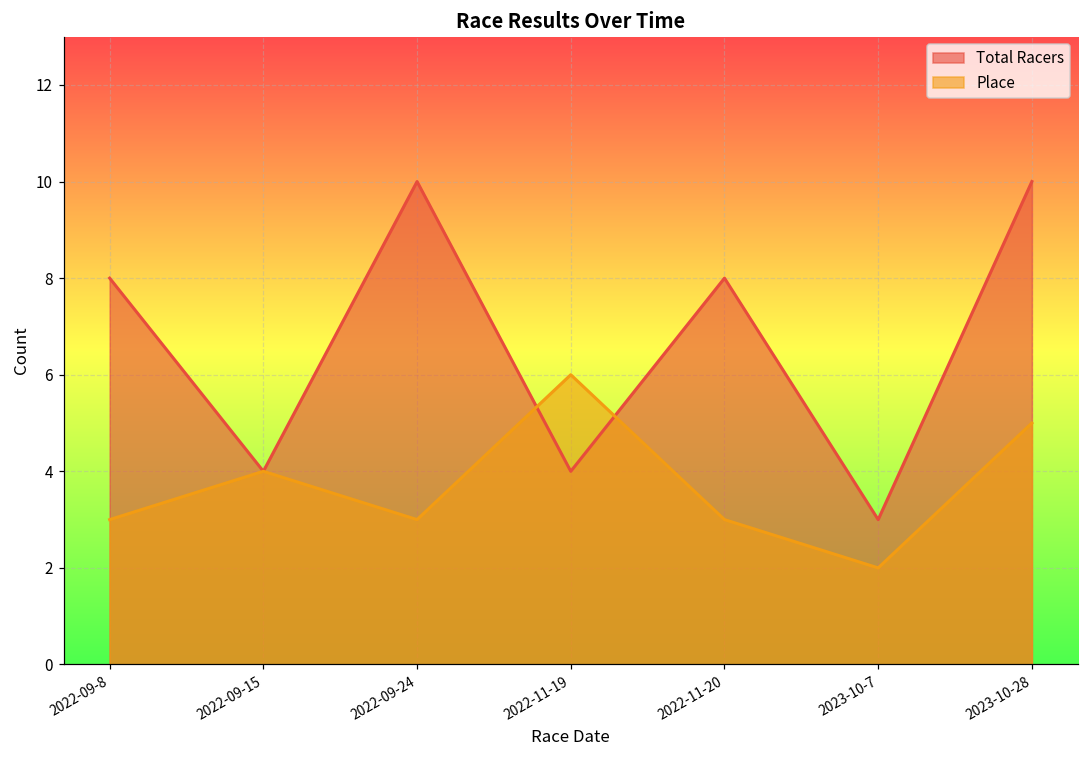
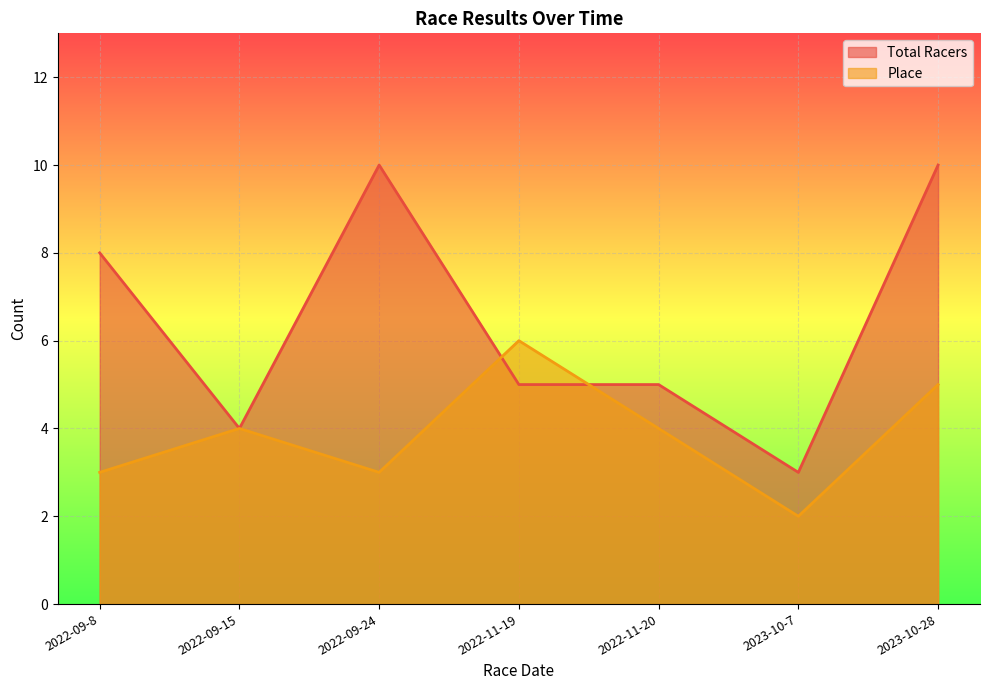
Total Racers, 2022-11-19: 4 -> 5
Total Racers, 2022-11-20: 8 -> 5
Place, 2022-11-20: 3 -> 4
